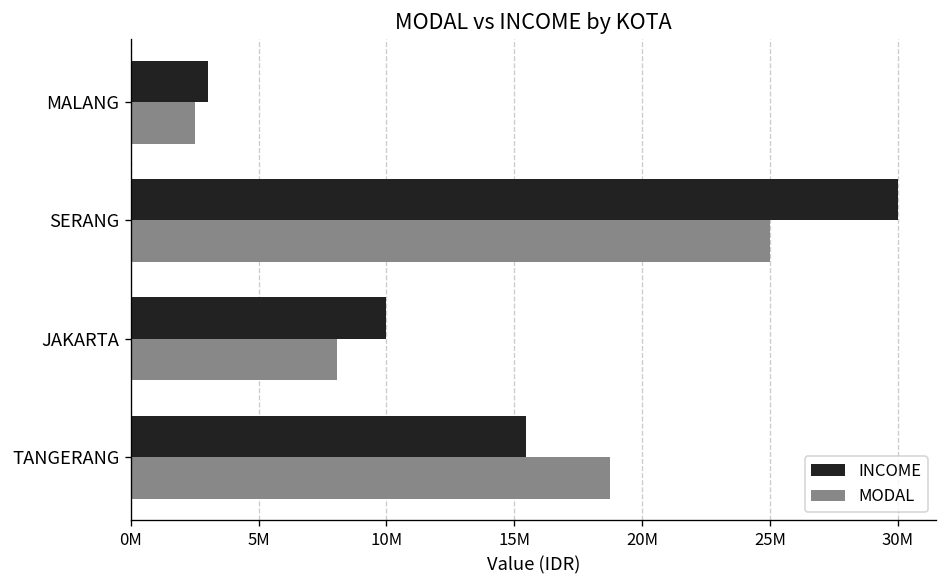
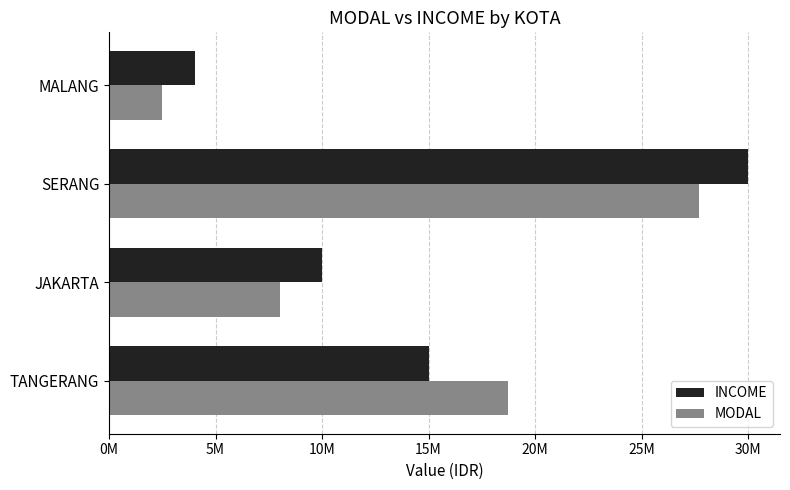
INCOME, MALANG: 3000000 -> 4000000
MODAL, SERANG: 25000000 -> 27700000
INCOME, TANGERANG: 15500000 -> 15000000
